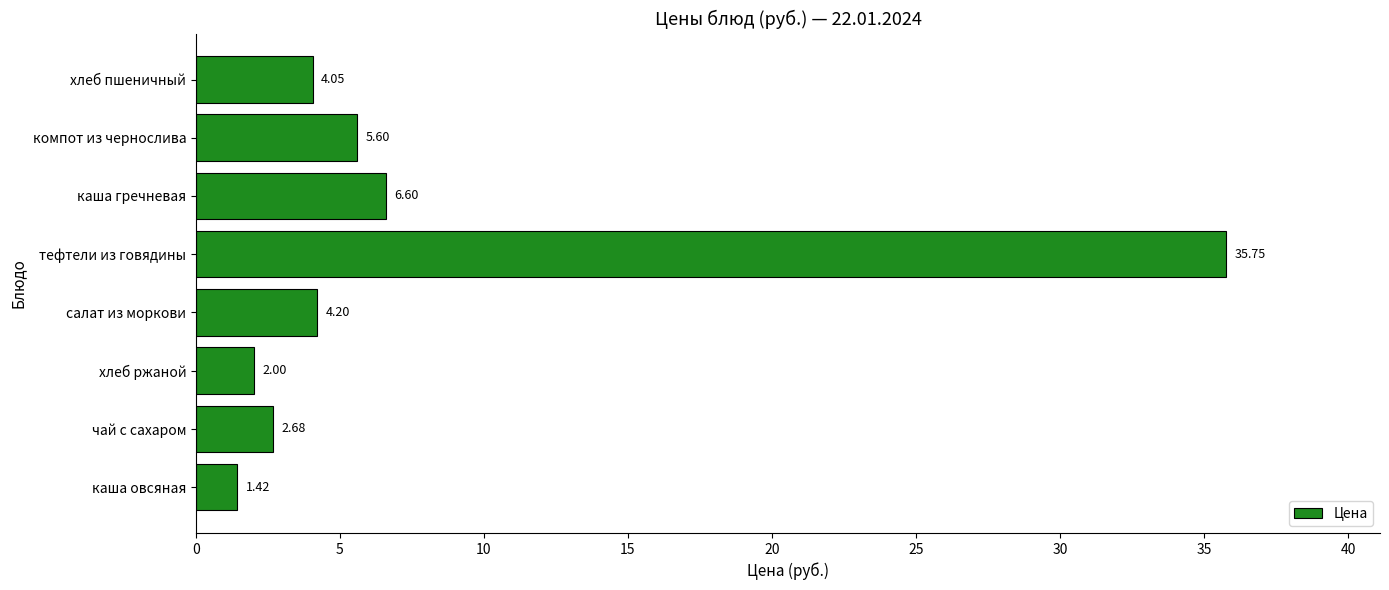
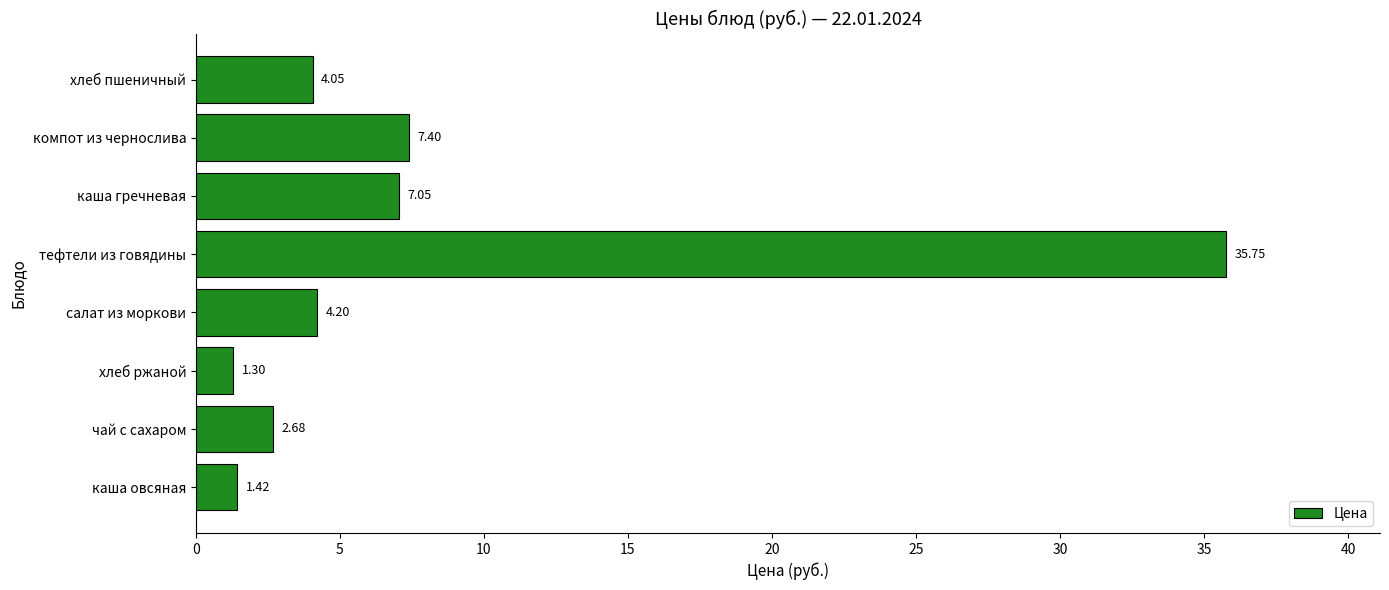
компот из чернослива: 5.60 -> 7.40
каша гречневая: 6.60 -> 7.05
хлеб ржаной: 2.00 -> 1.30
